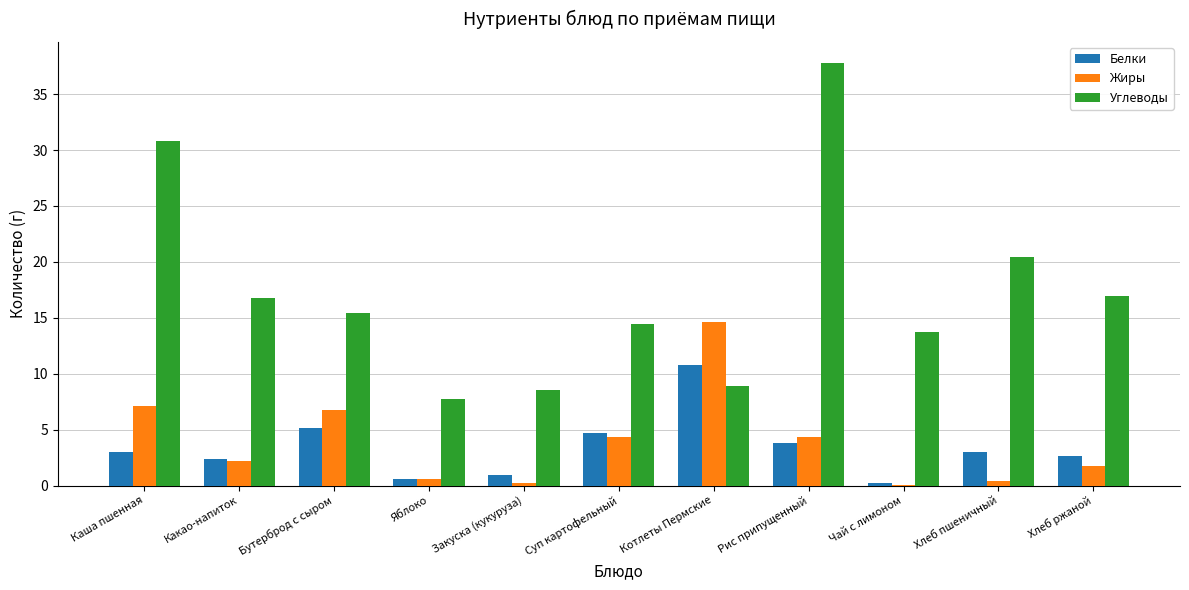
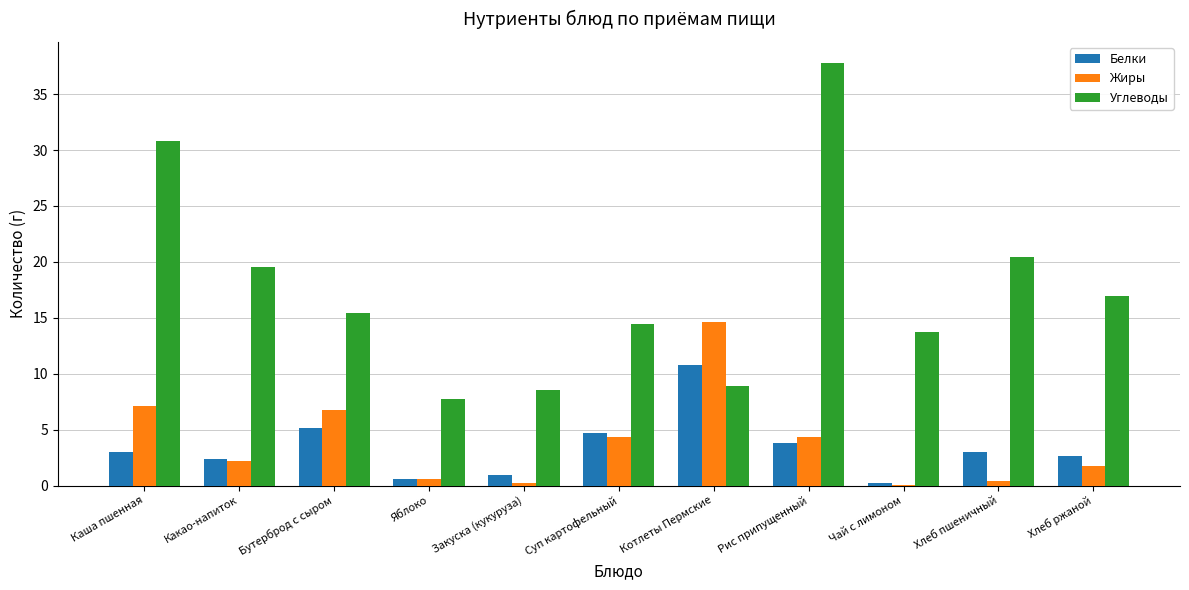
Углеводы, Какао-напиток: 16.8 -> 19.6
